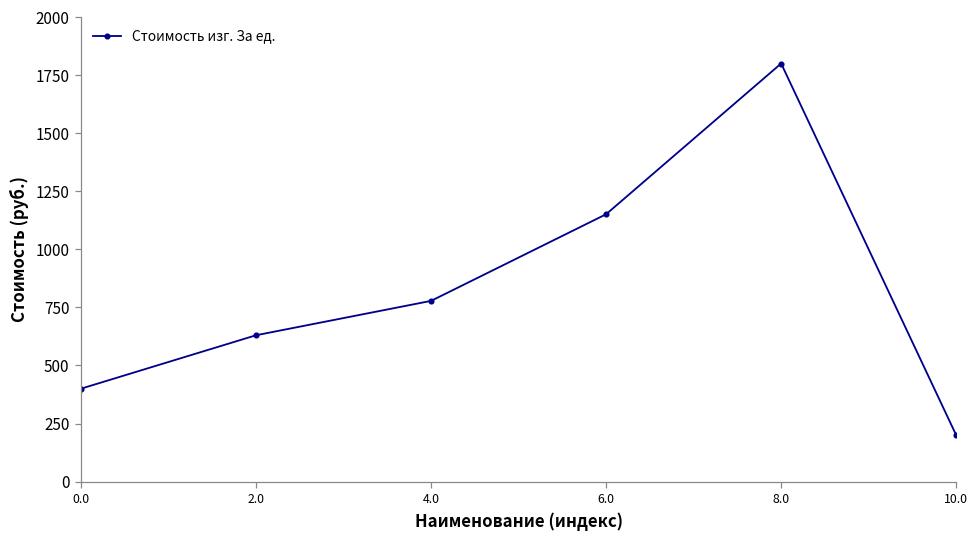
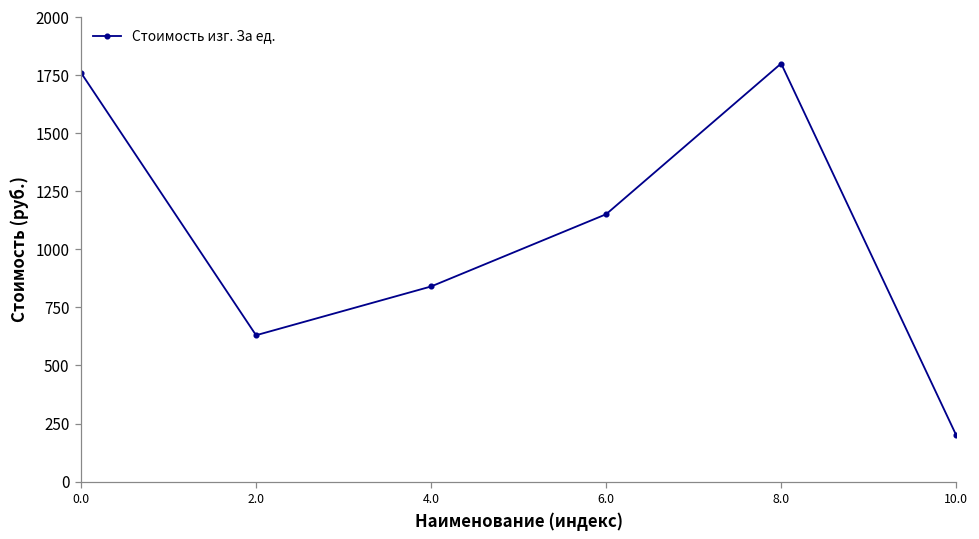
0.0: 400 -> 1760
4.0: 780 -> 840
